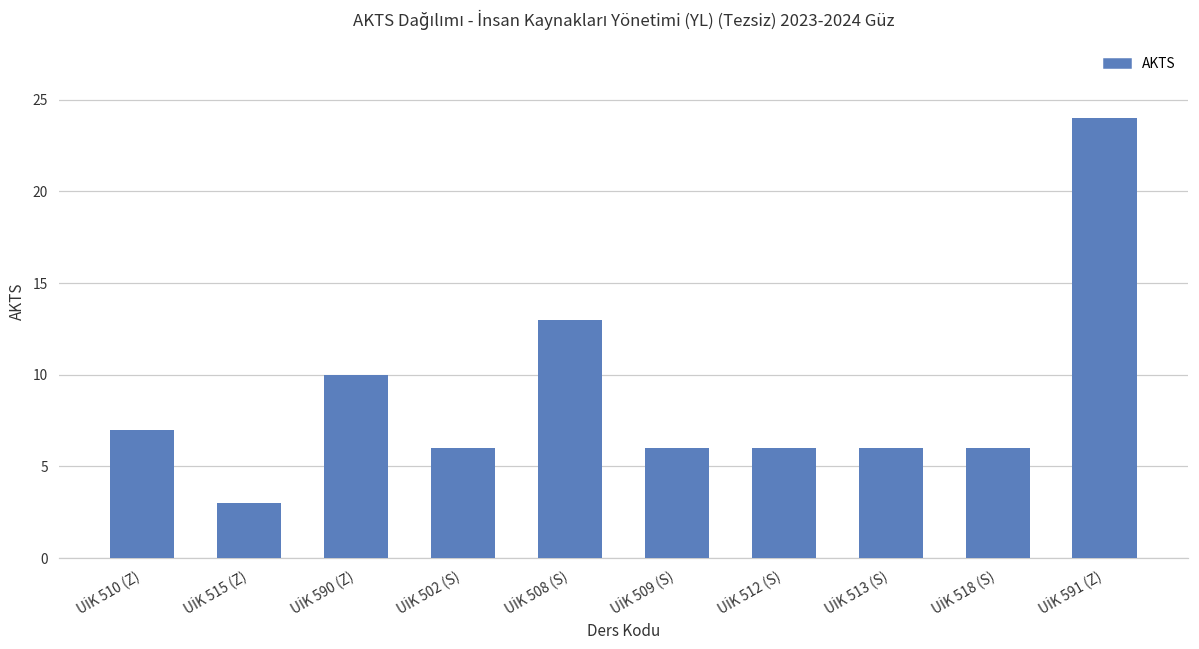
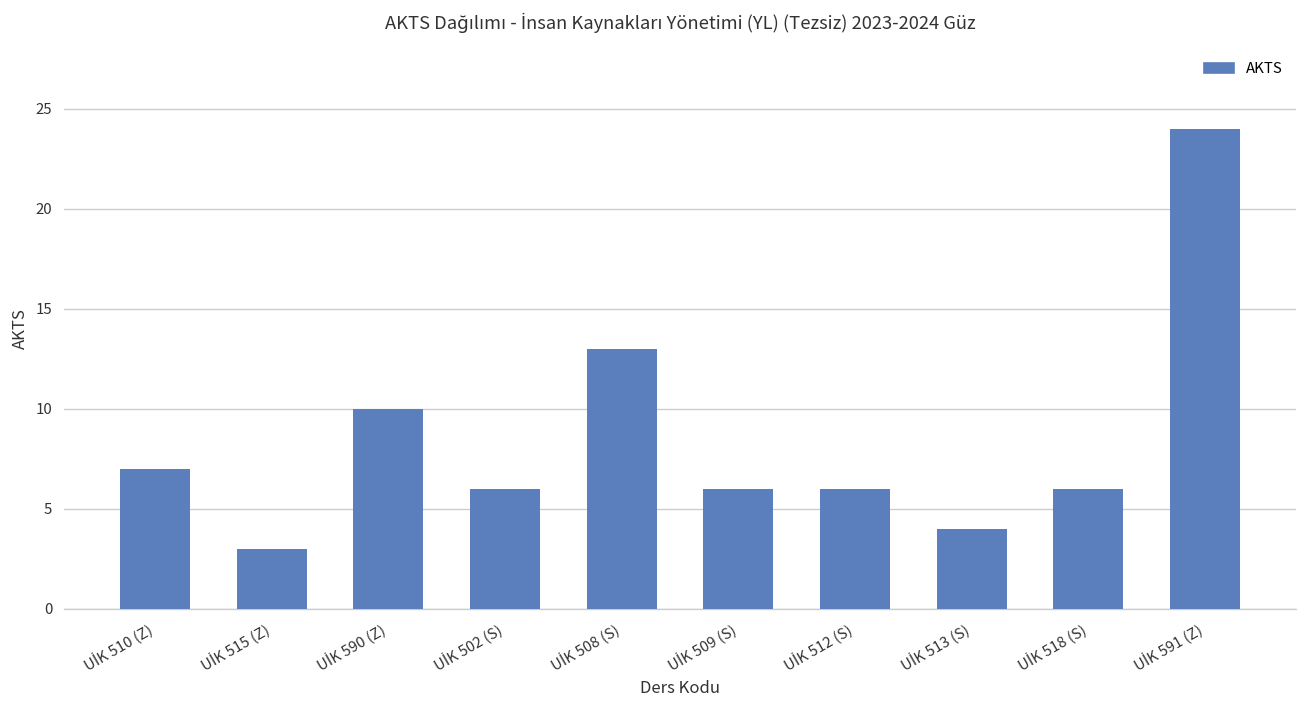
UİK 513 (S): 6 -> 4
